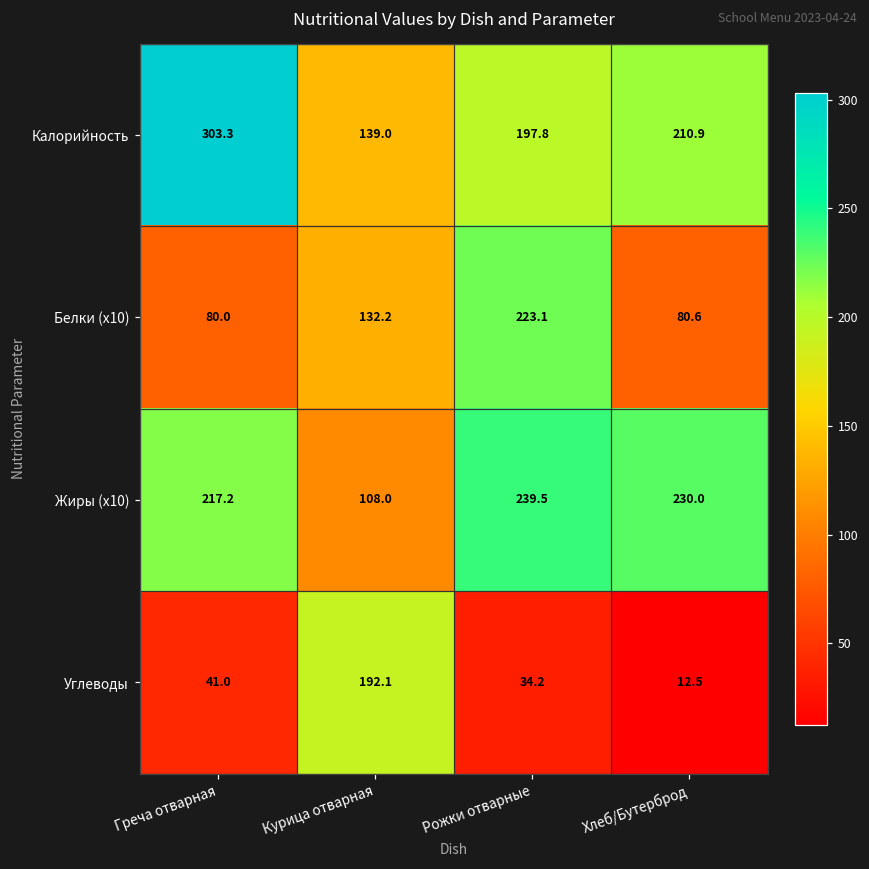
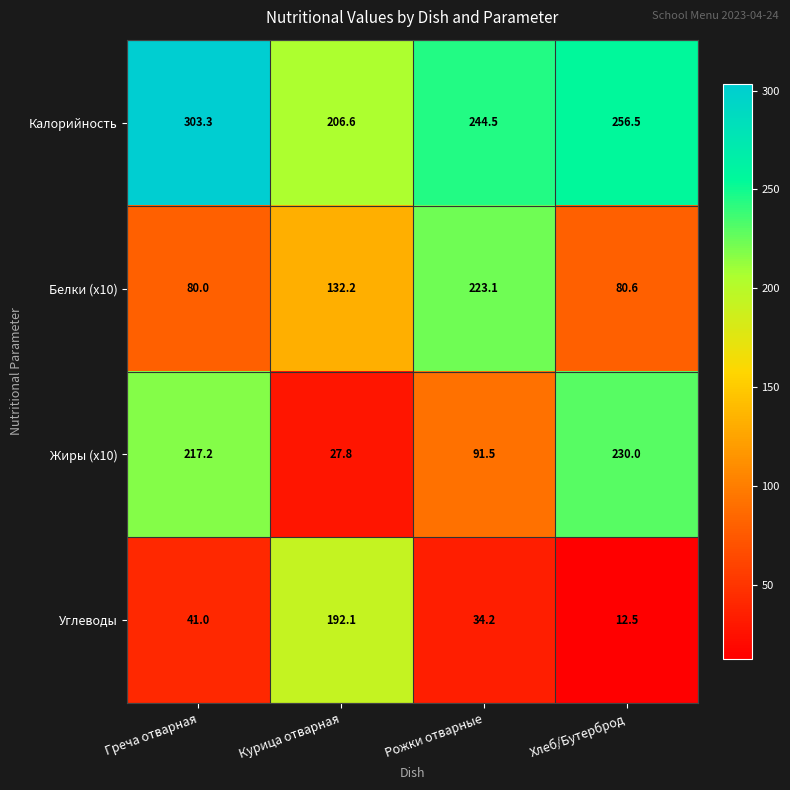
Калорийность, Курица отварная: 139.0 -> 206.6
Калорийность, Рожки отварные: 197.8 -> 244.5
Калорийность, Хлеб/Бутерброд: 210.9 -> 256.5
Жиры (x10), Курица отварная: 108.0 -> 27.8
Жиры (x10), Рожки отварные: 239.5 -> 91.5
